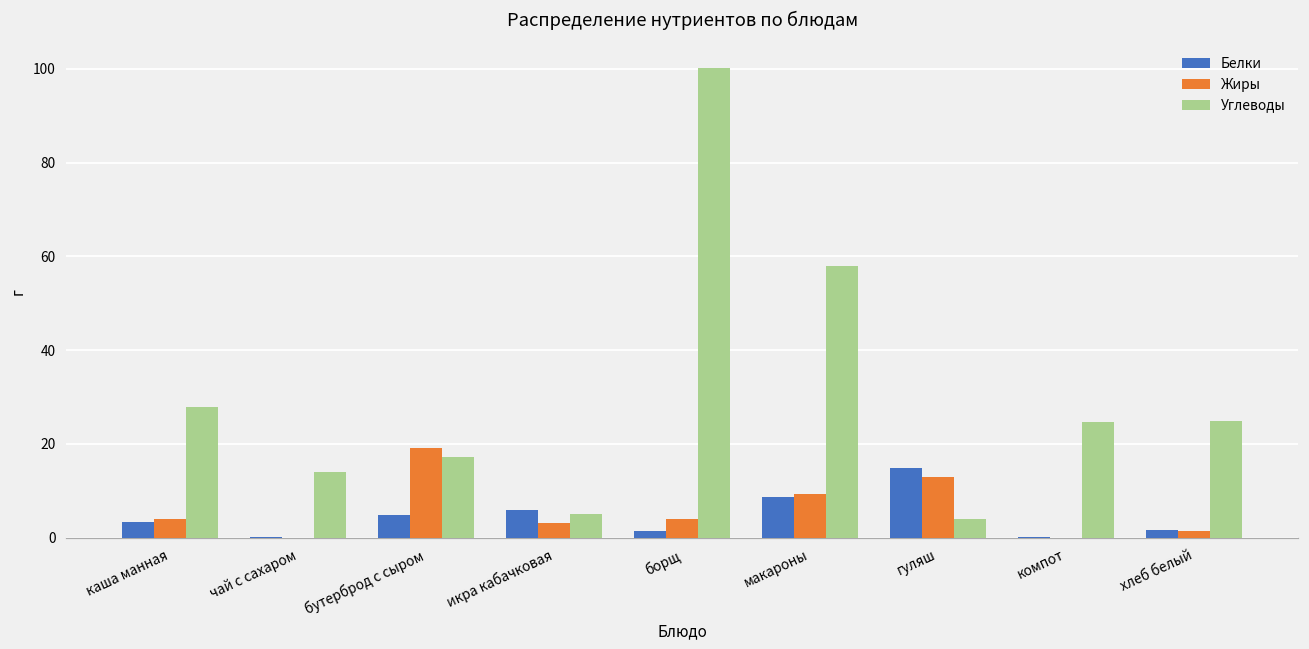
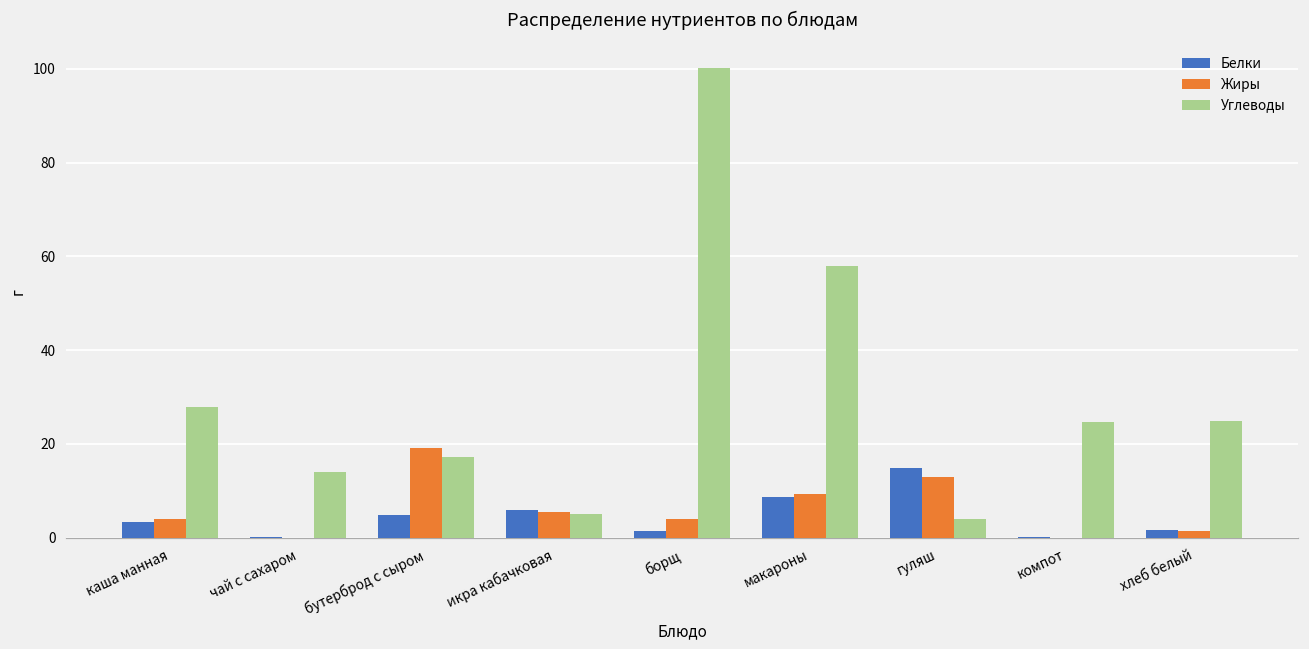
Жиры, икра кабачковая: 3 -> 5
